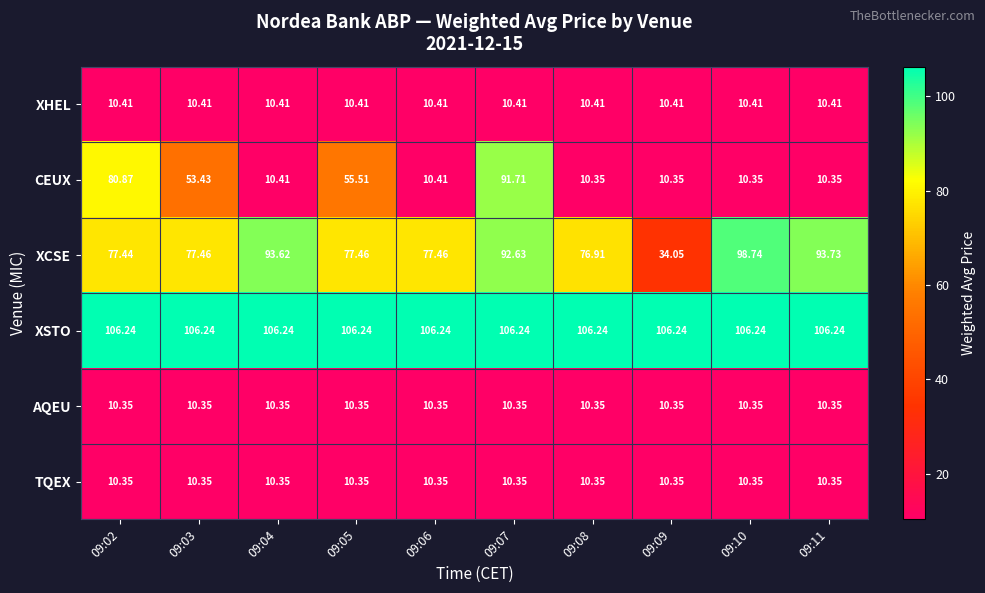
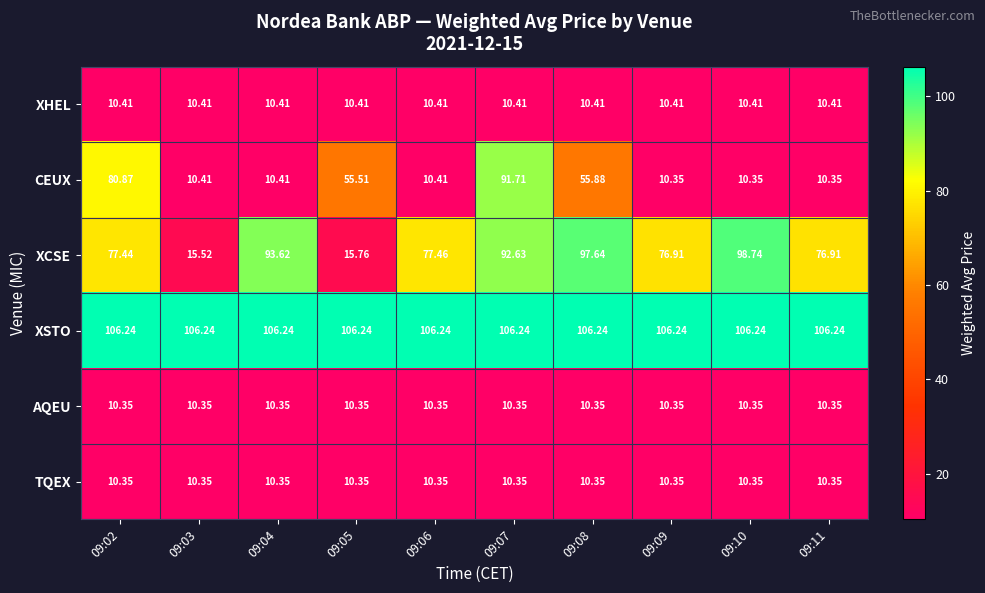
CEUX, 09:03: 53.43 -> 10.41
CEUX, 09:08: 10.35 -> 55.88
XCSE, 09:03: 77.46 -> 15.52
XCSE, 09:05: 77.46 -> 15.76
XCSE, 09:08: 76.91 -> 97.64
XCSE, 09:09: 34.05 -> 76.91
XCSE, 09:11: 93.73 -> 76.91
